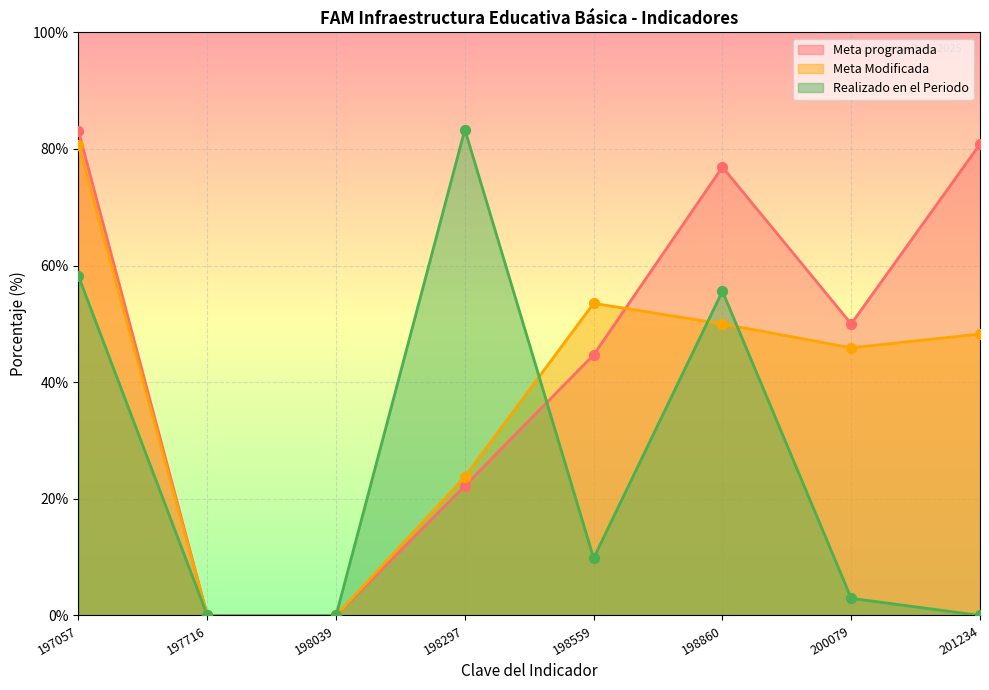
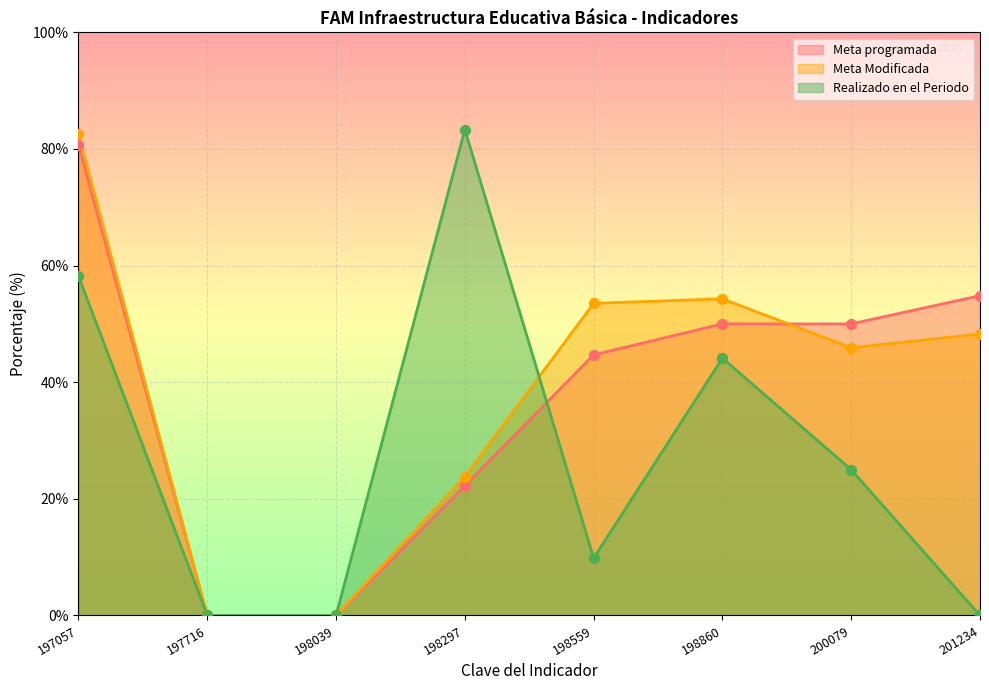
Meta programada, 197057: 83% -> 81%
Meta Modificada, 197057: 81% -> 83%
Meta programada, 198860: 77% -> 50%
Meta Modificada, 198860: 50% -> 54%
Realizado en el Periodo, 198860: 56% -> 44%
Realizado en el Periodo, 200079: 3% -> 25%
Meta programada, 201234: 81% -> 55%
